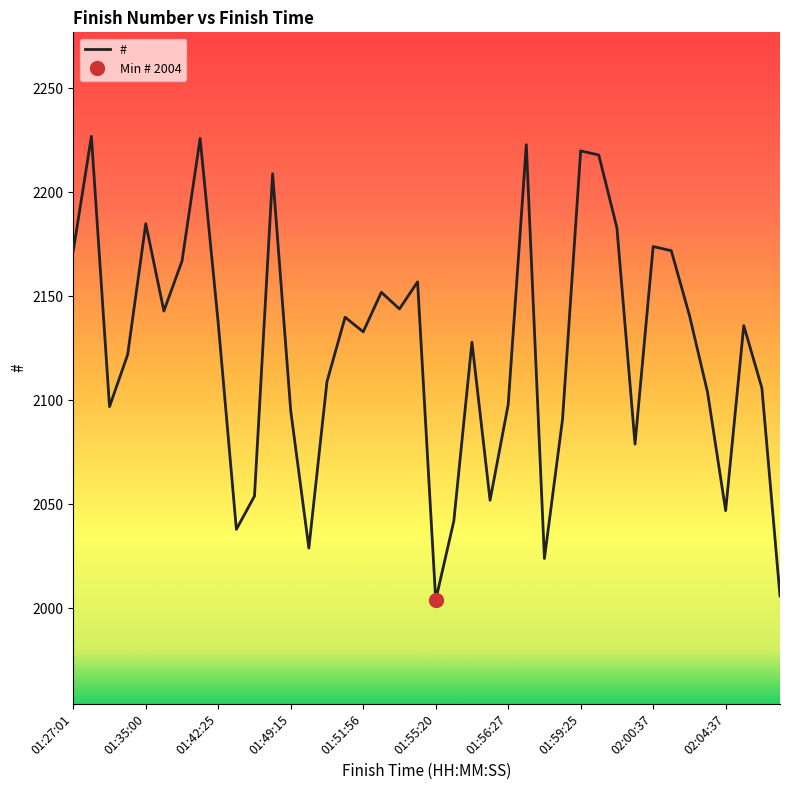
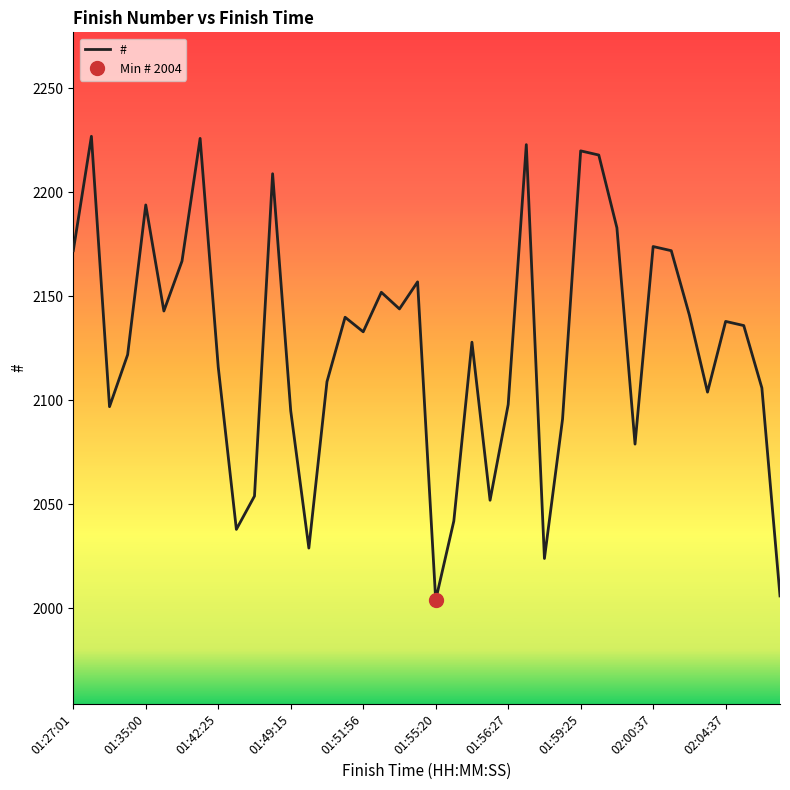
#, 01:35:00: 2185 -> 2194
#, 01:42:25: 2137 -> 2116
#, 02:04:37: 2047 -> 2138
